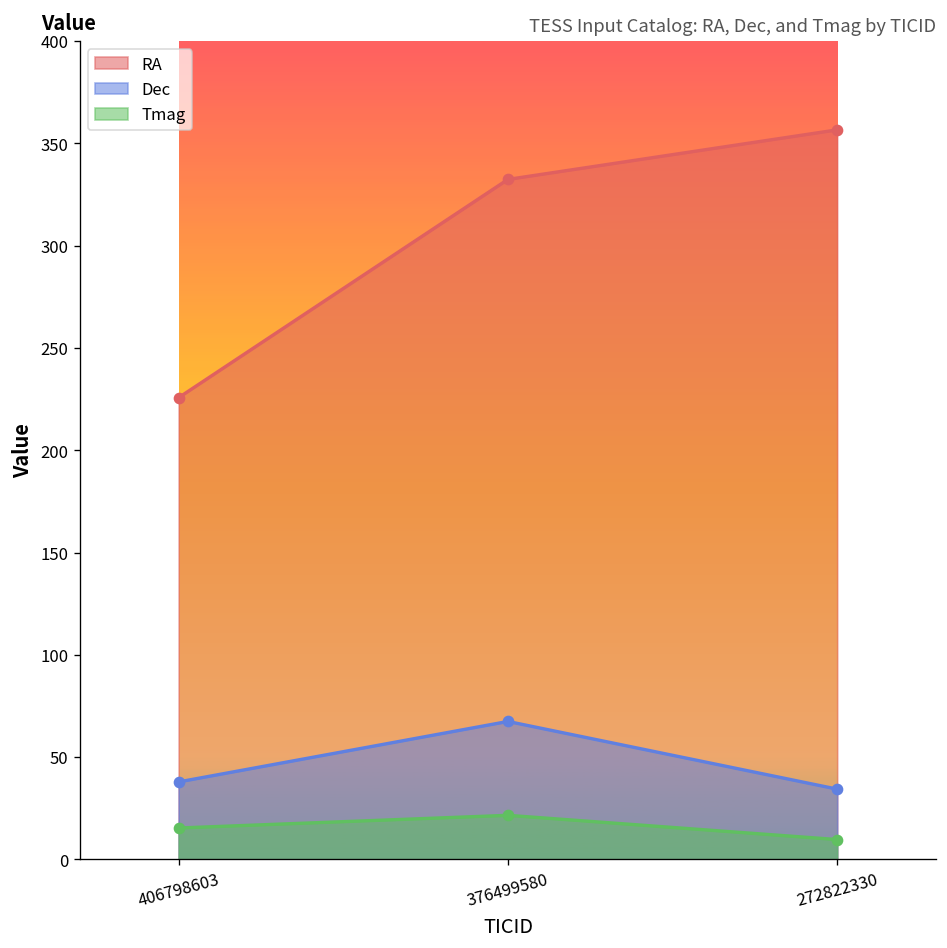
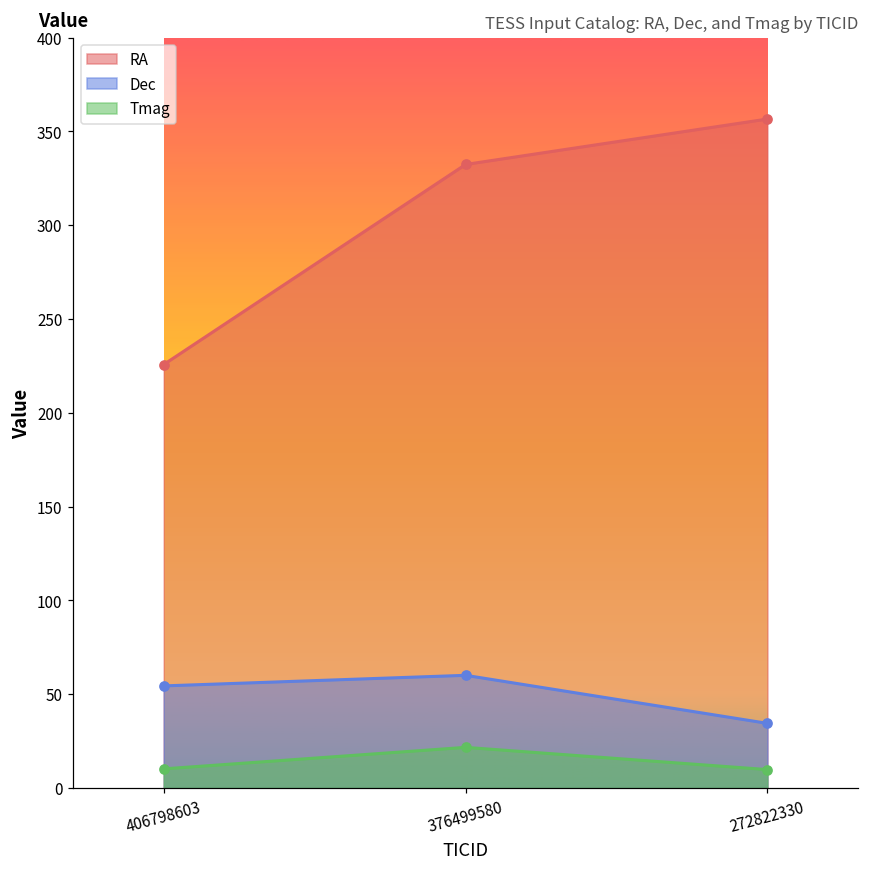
Dec, 406798603: 38 -> 54
Tmag, 406798603: 15 -> 10
Dec, 376499580: 67 -> 60
